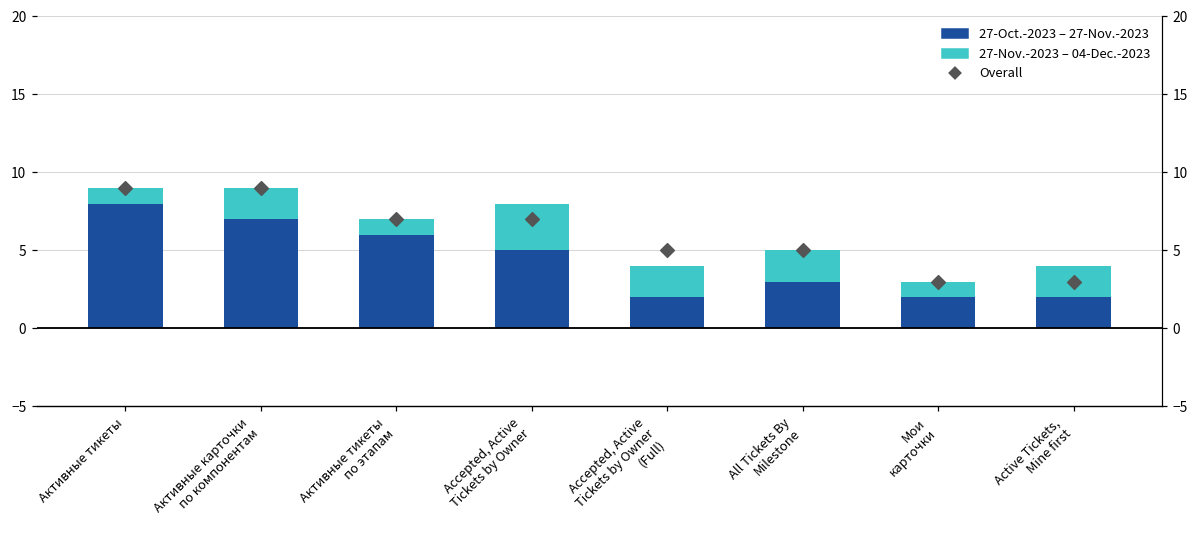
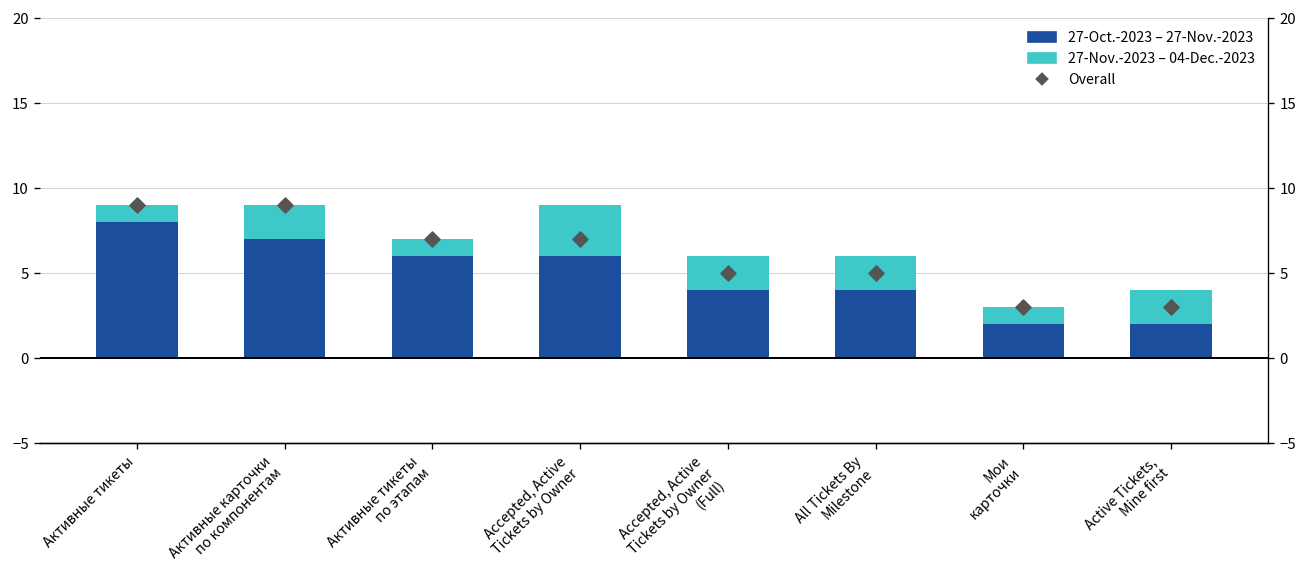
27-Oct.-2023 – 27-Nov.-2023, Accepted, Active Tickets by Owner: 5 -> 6
27-Oct.-2023 – 27-Nov.-2023, Accepted, Active Tickets by Owner (Full): 2 -> 4
27-Oct.-2023 – 27-Nov.-2023, All Tickets By Milestone: 3 -> 4
